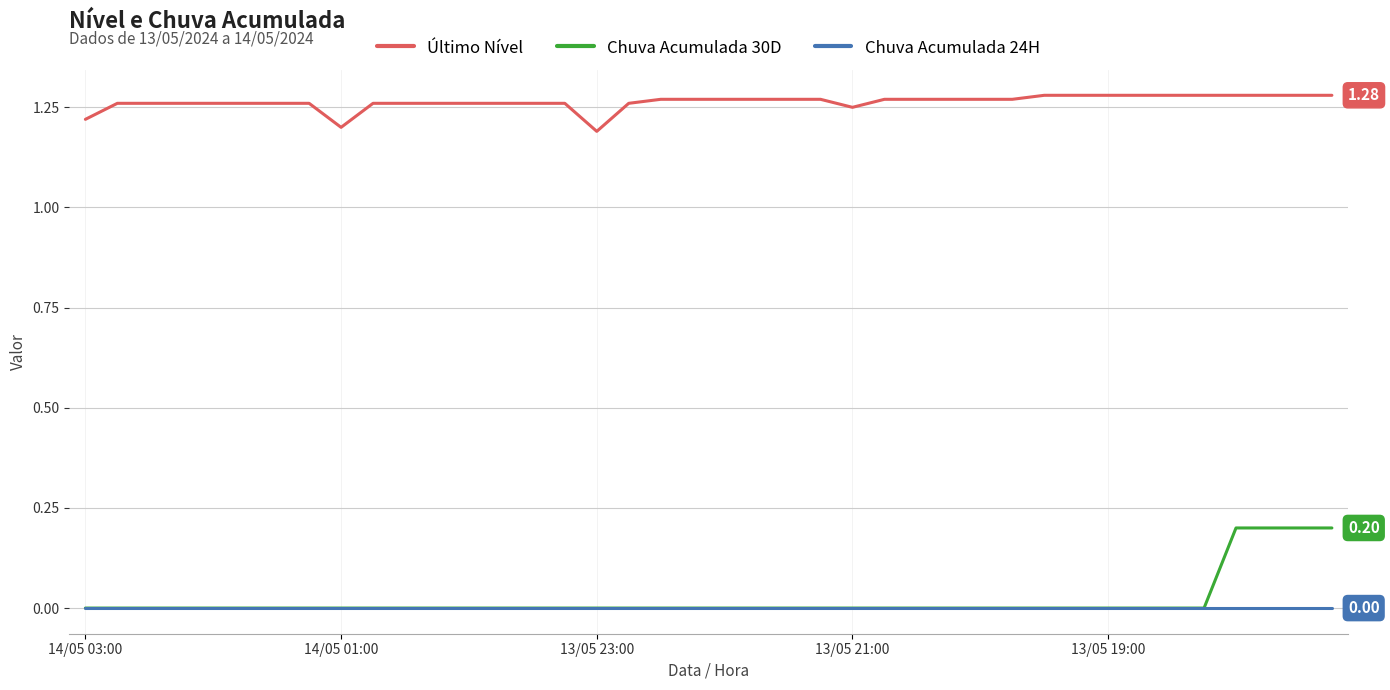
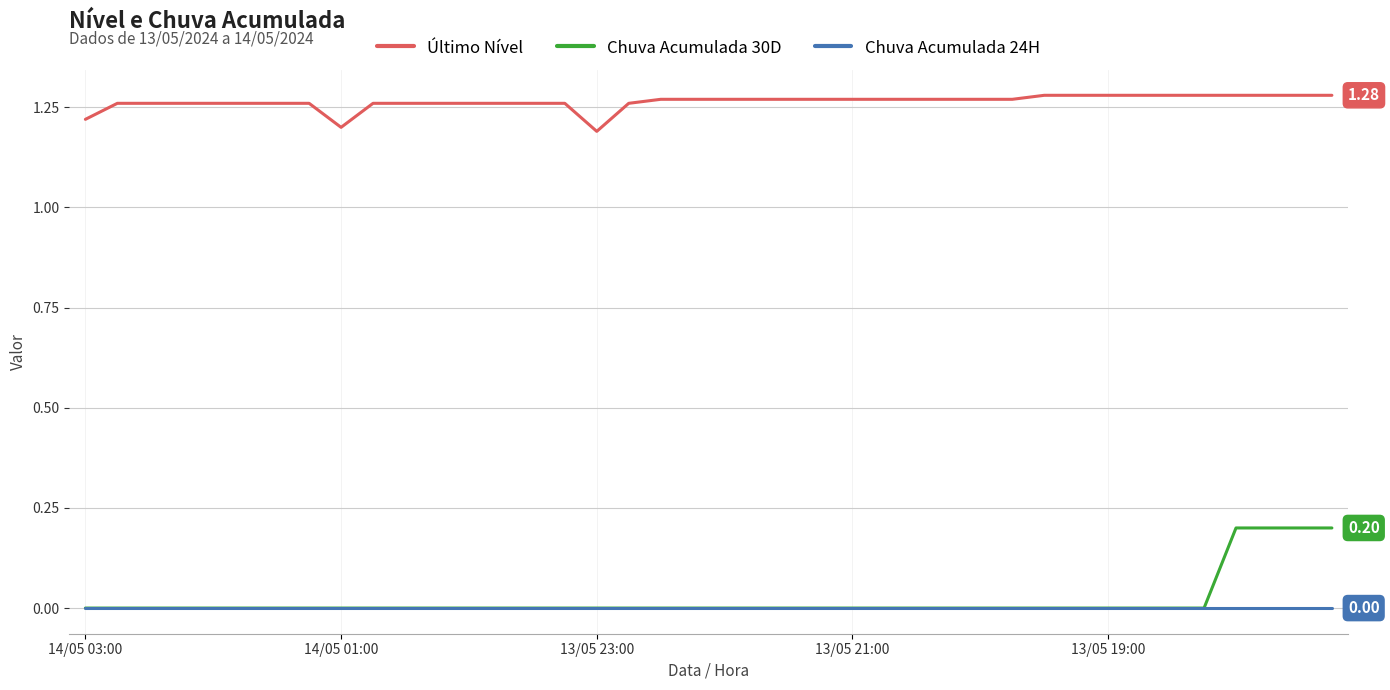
Último Nível, 13/05 21:00: 1.25 -> 1.27
